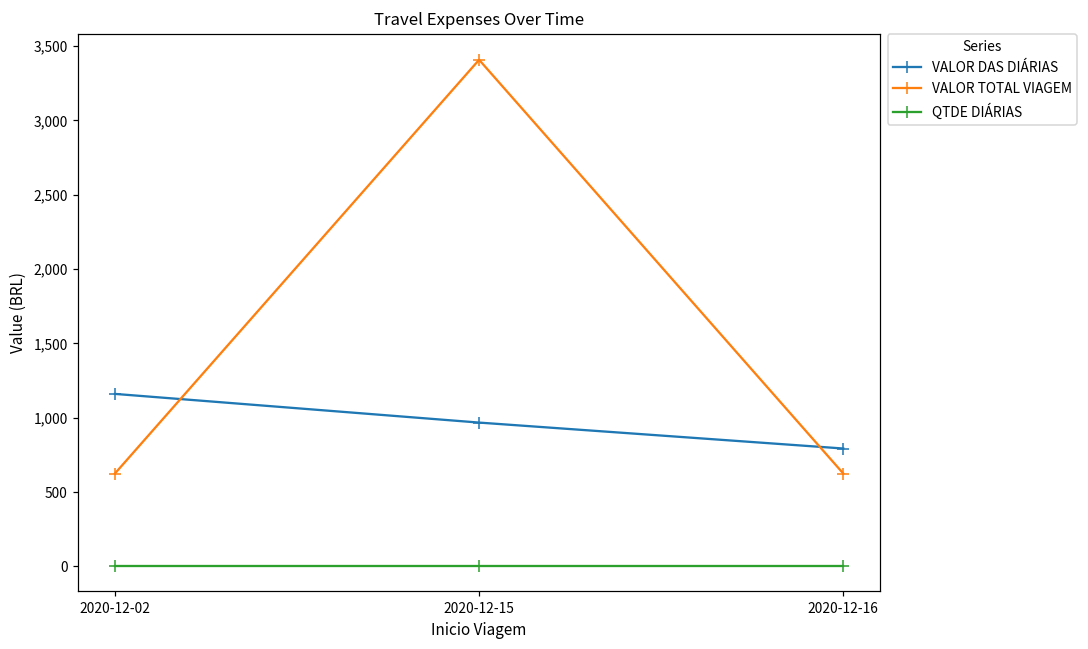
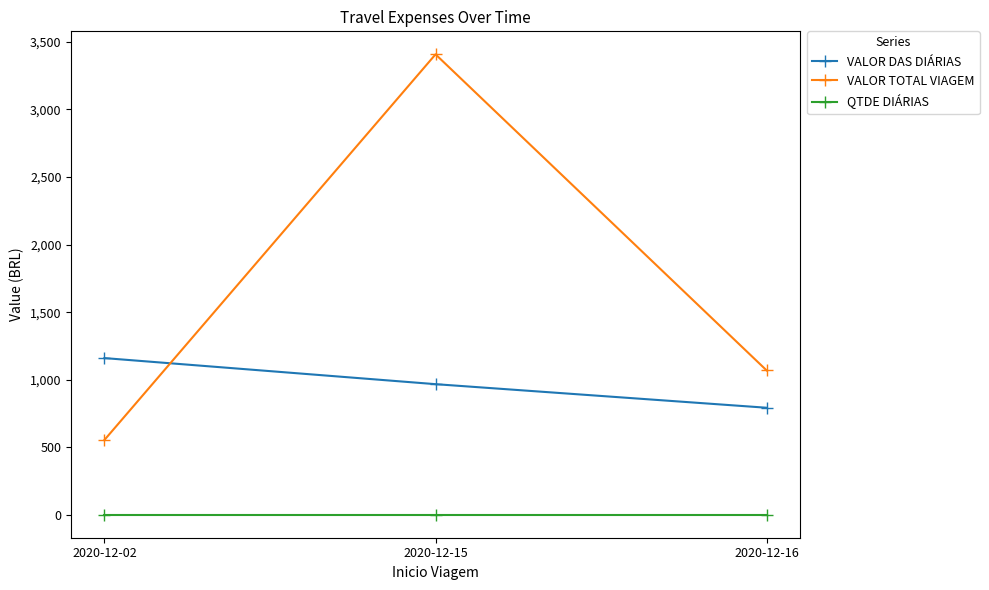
VALOR TOTAL VIAGEM, 2020-12-02: 620 -> 550
VALOR TOTAL VIAGEM, 2020-12-16: 620 -> 1,070
